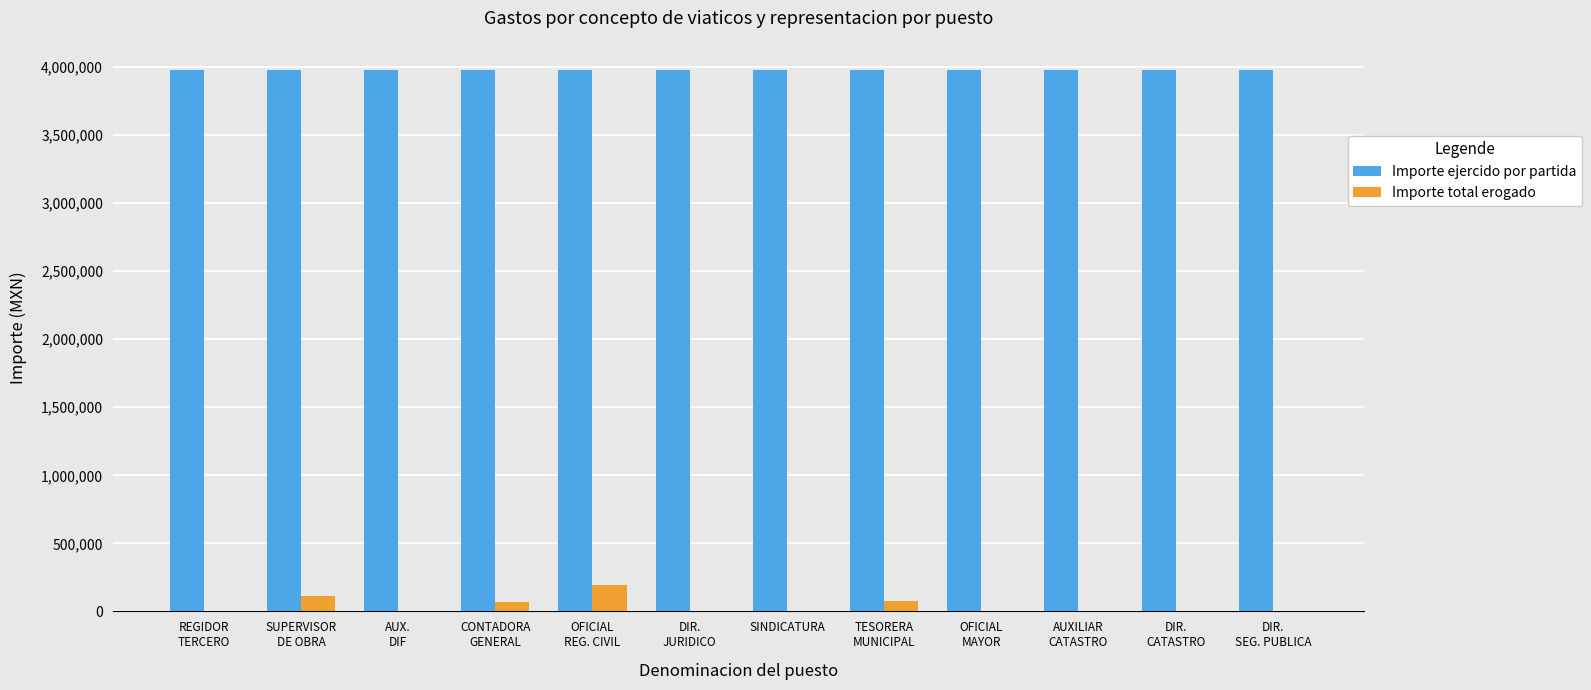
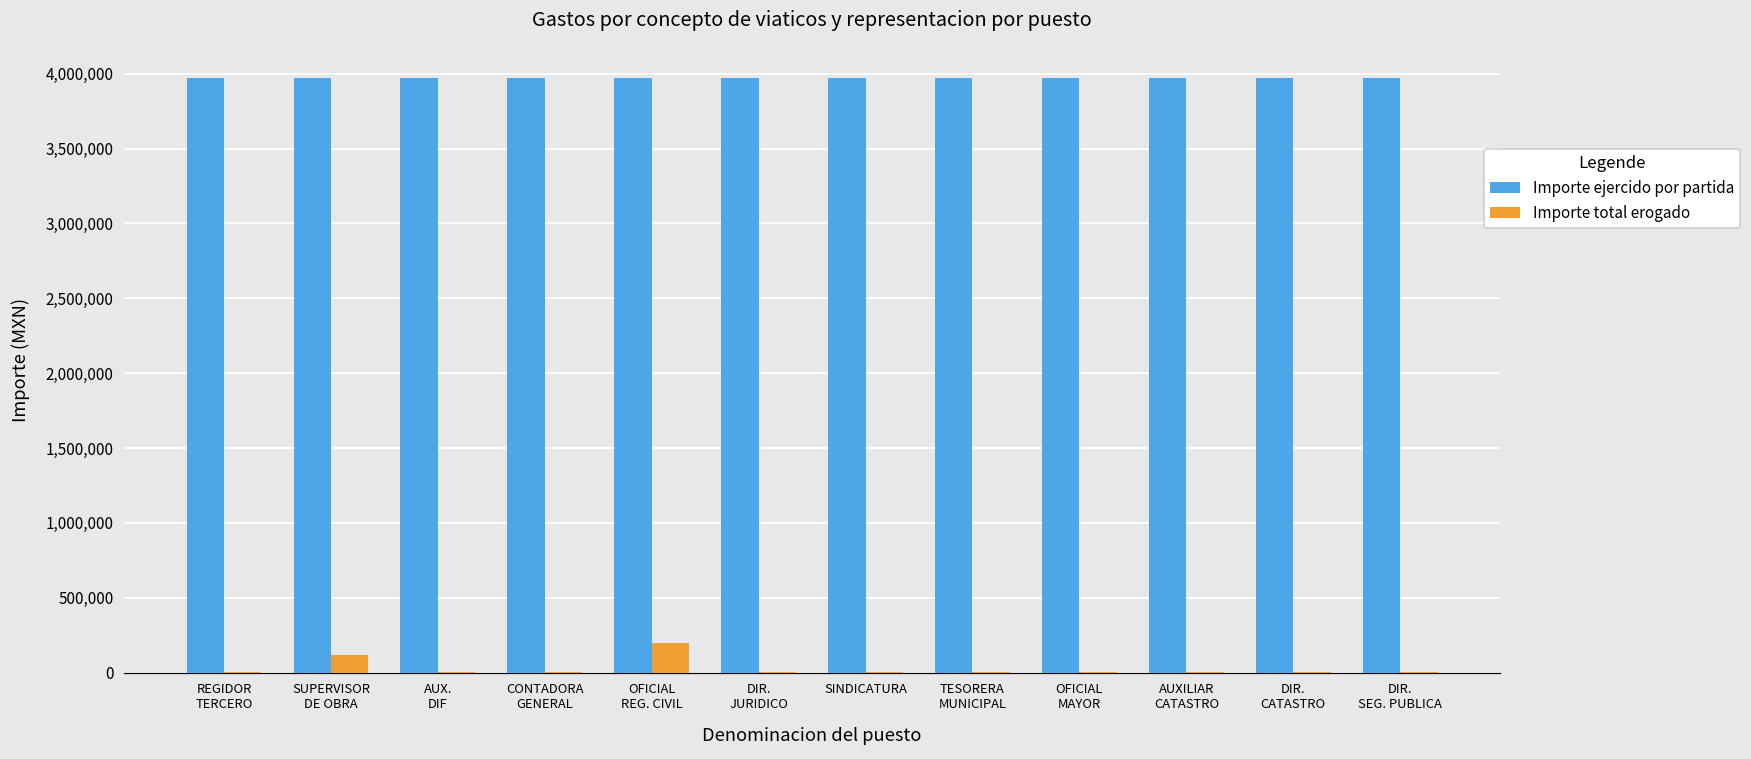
Importe total erogado, CONTADORA GENERAL: 70,000 -> 0
Importe total erogado, TESORERA MUNICIPAL: 80,000 -> 0
